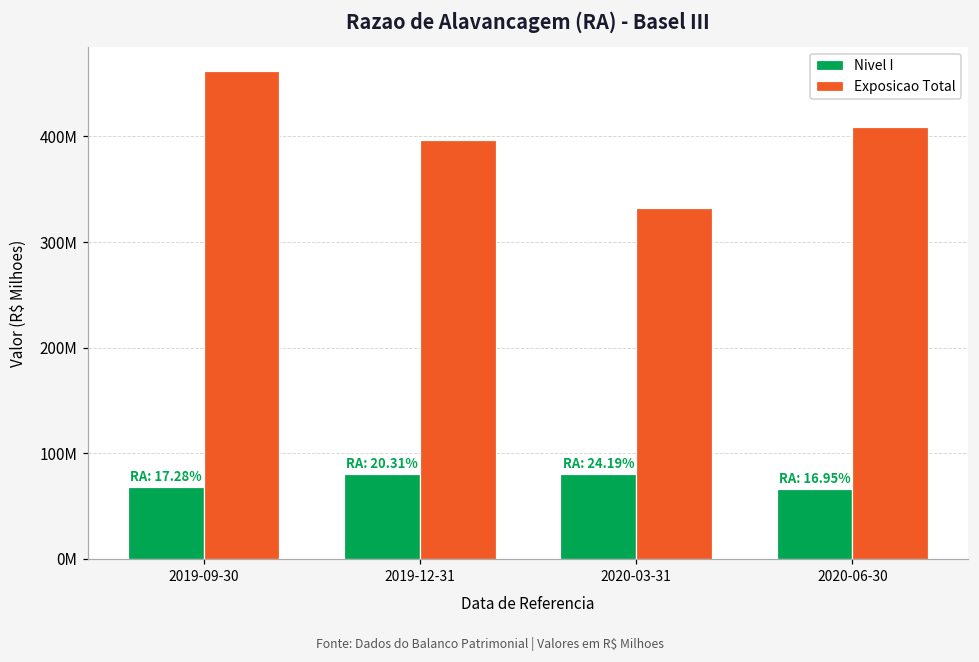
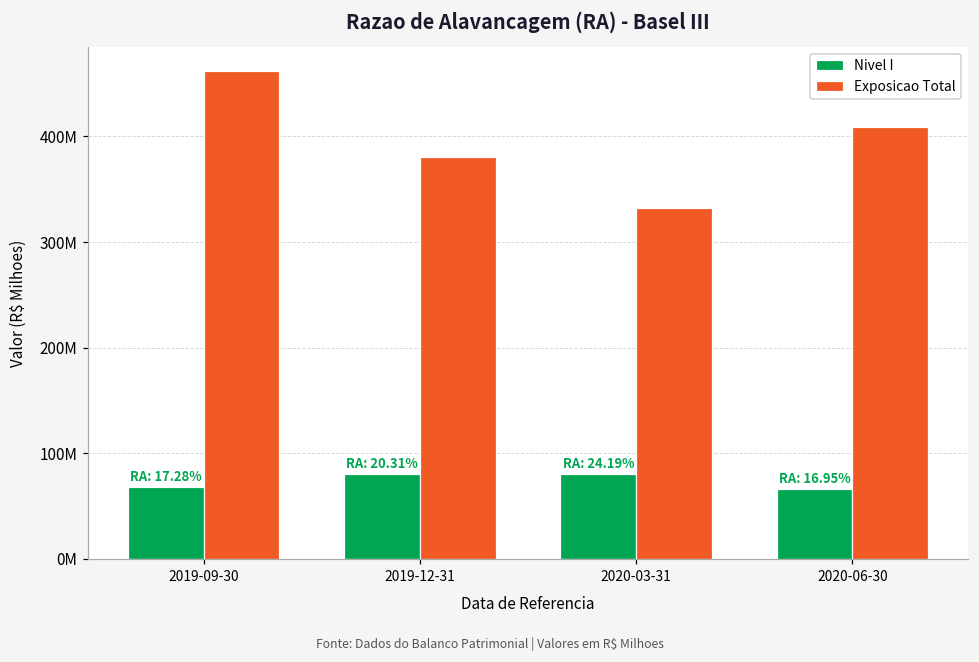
Exposicao Total, 2019-12-31: 400000000 -> 380000000
